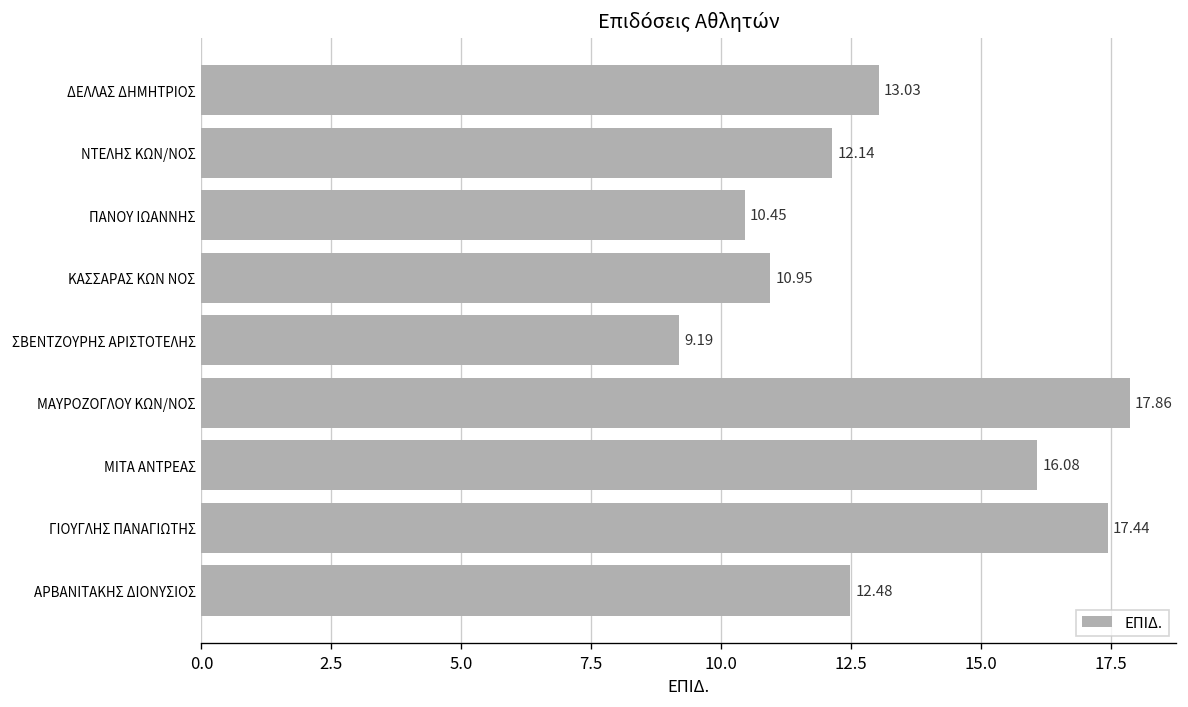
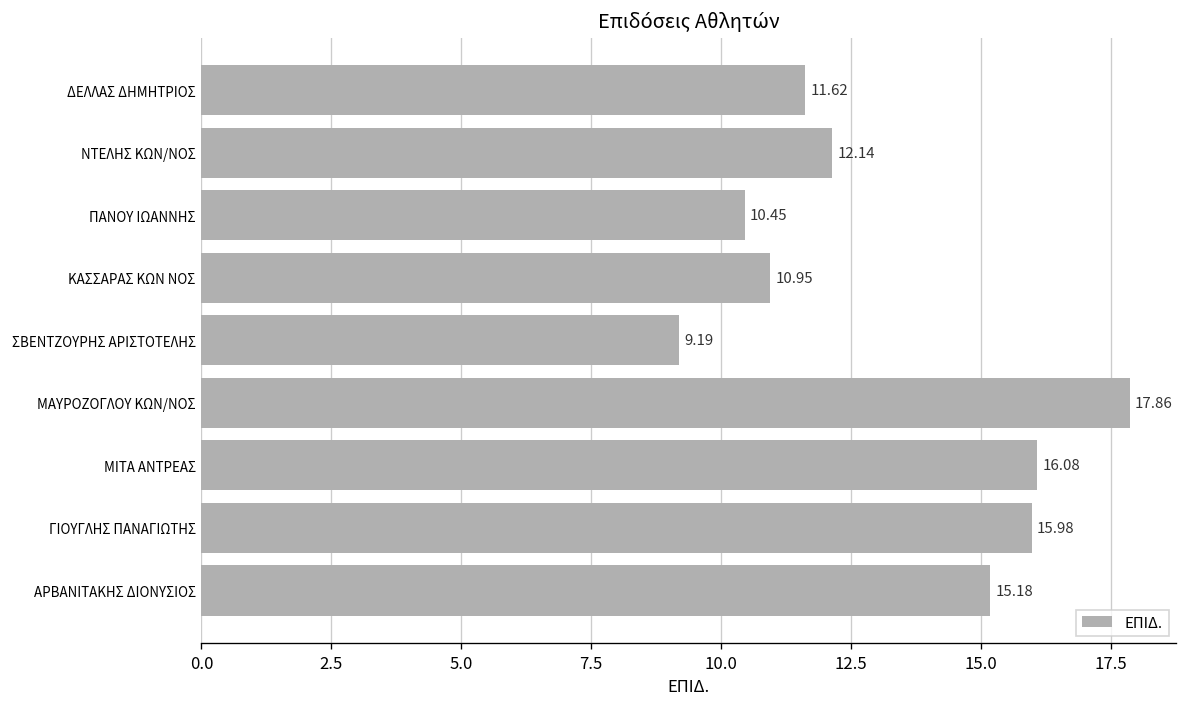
ΔΕΛΛΑΣ ΔΗΜΗΤΡΙΟΣ: 13.03 -> 11.62
ΓΙΟΥΓΛΗΣ ΠΑΝΑΓΙΩΤΗΣ: 17.44 -> 15.98
ΑΡΒΑΝΙΤΑΚΗΣ ΔΙΟΝΥΣΙΟΣ: 12.48 -> 15.18
